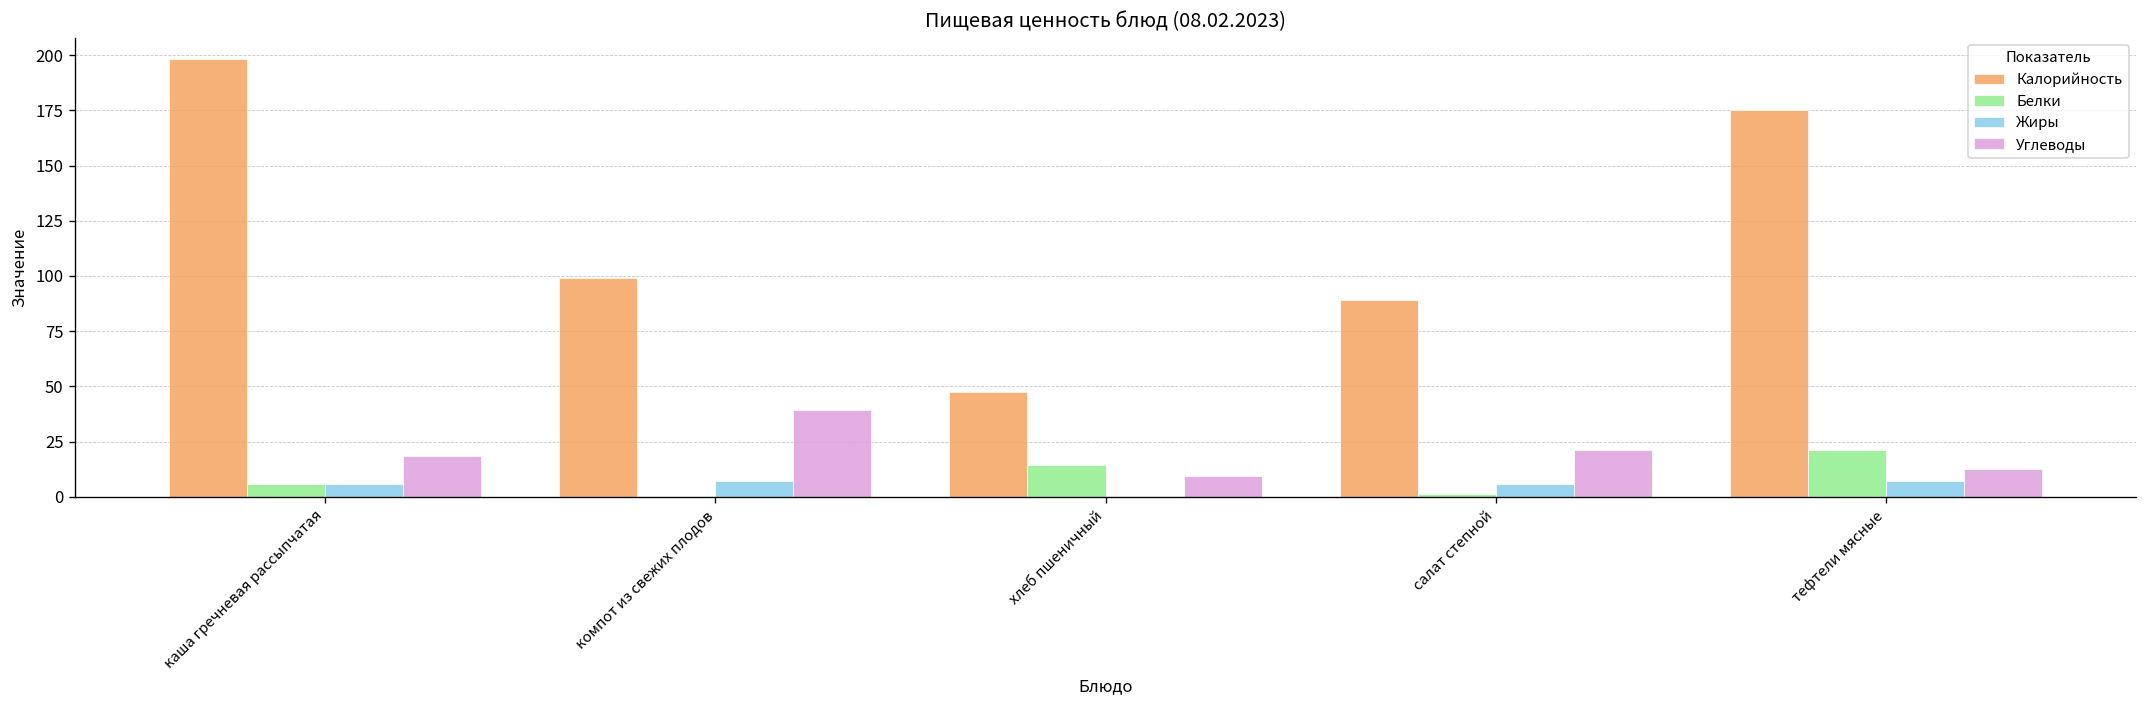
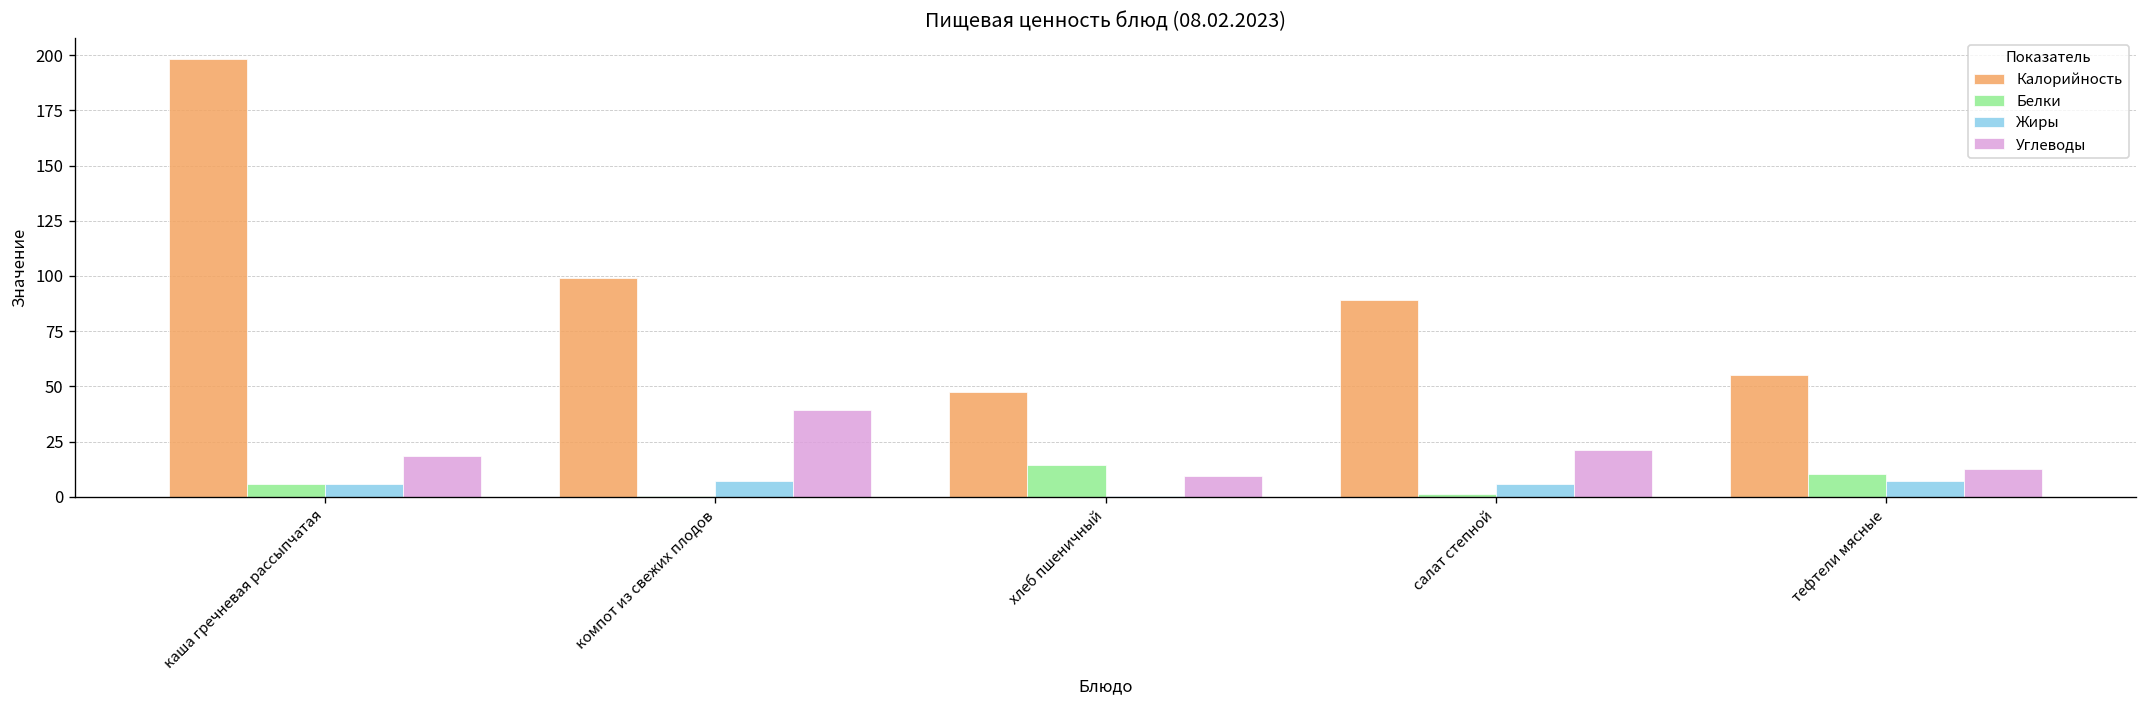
Калорийность, тефтели мясные: 175 -> 55
Белки, тефтели мясные: 21 -> 10
